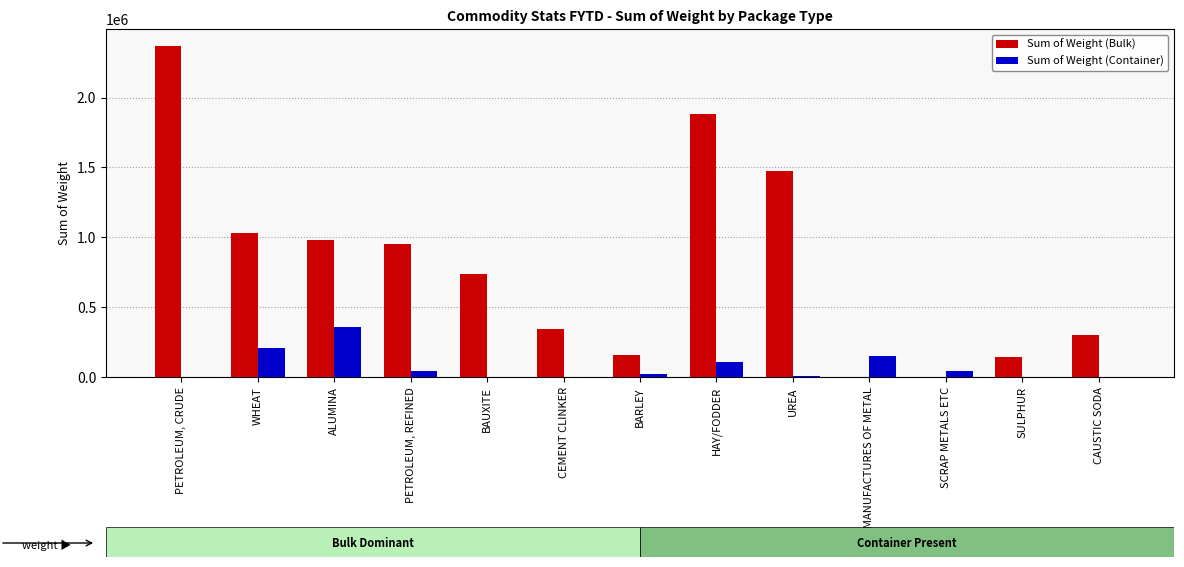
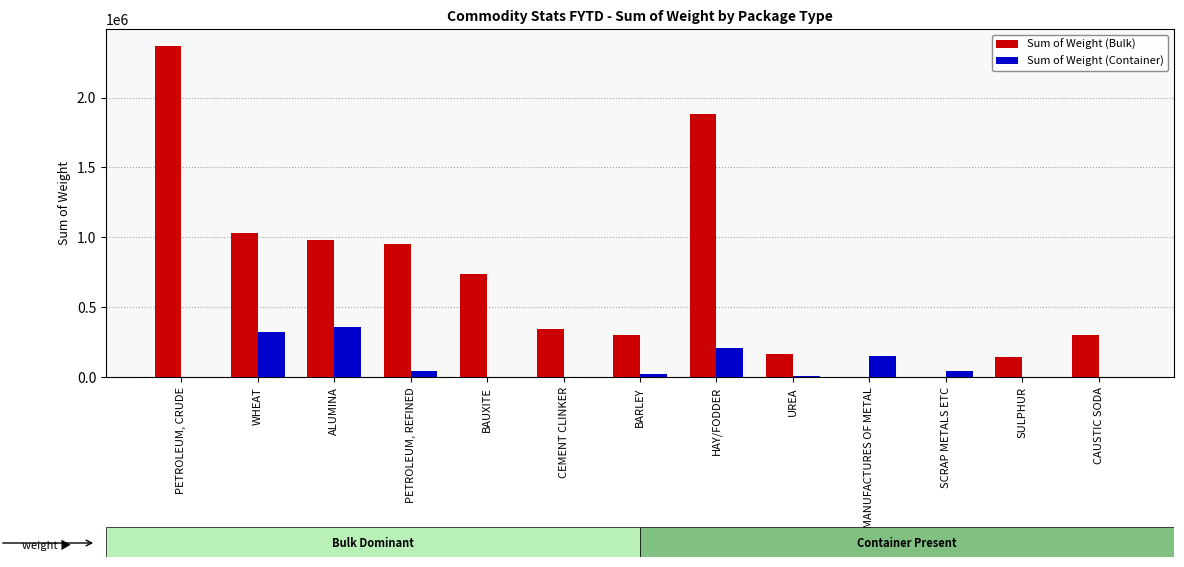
Sum of Weight (Container), WHEAT: 210000 -> 320000
Sum of Weight (Bulk), BARLEY: 150000 -> 300000
Sum of Weight (Container), HAY/FODDER: 110000 -> 200000
Sum of Weight (Bulk), UREA: 1470000 -> 170000
